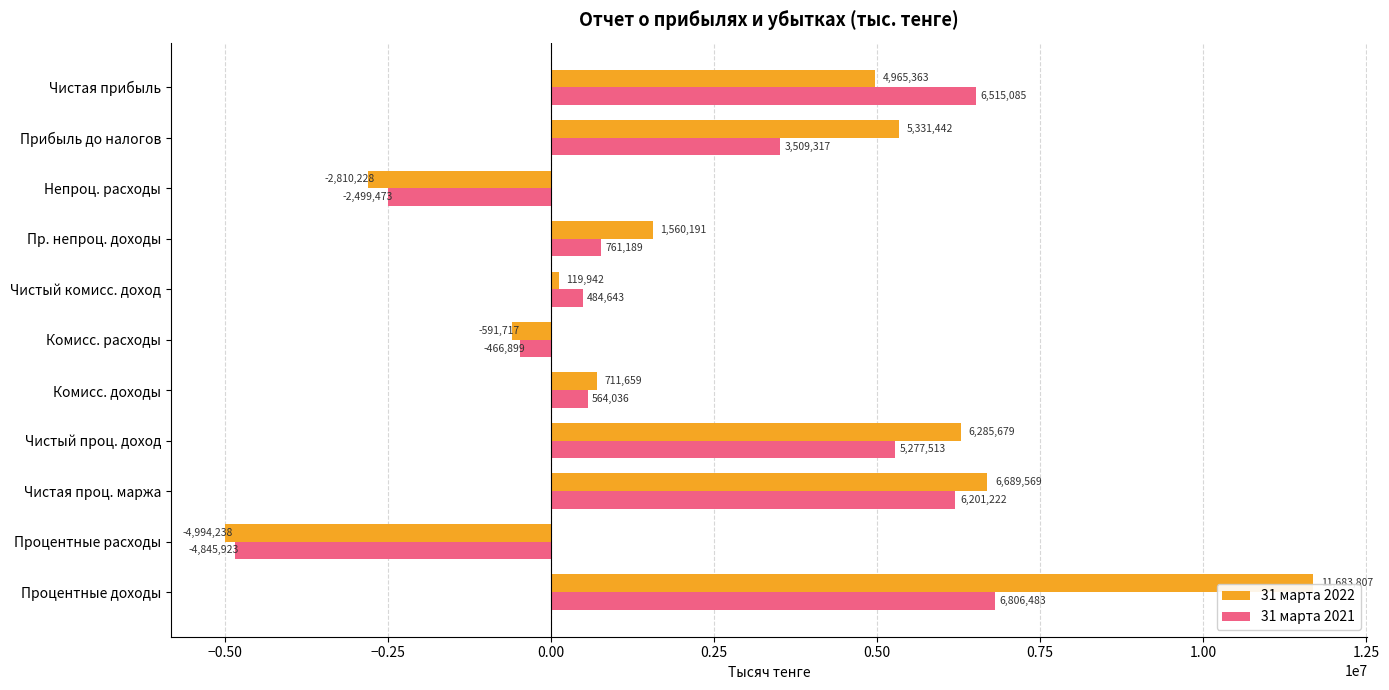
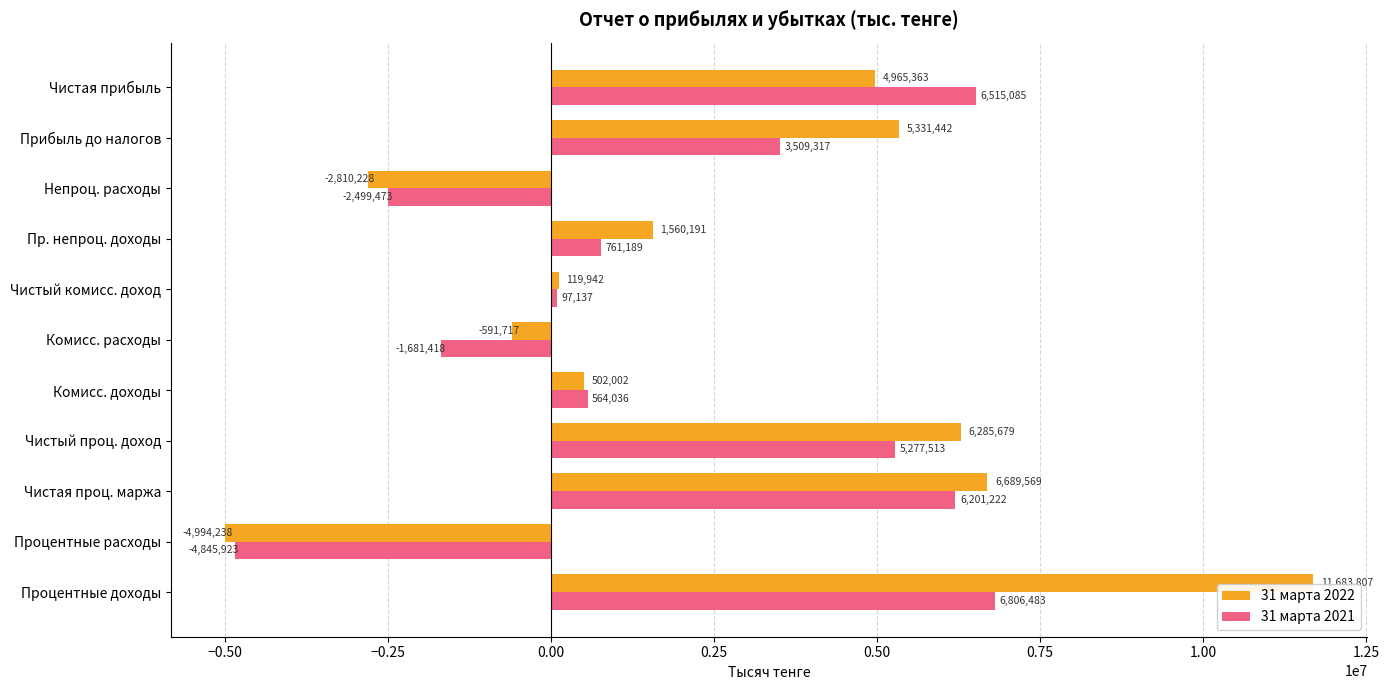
31 марта 2021, Чистый комисс. доход: 484,643 -> 97,137
31 марта 2021, Комисс. расходы: -466,899 -> -1,681,418
31 марта 2022, Комисс. доходы: 711,659 -> 502,002
